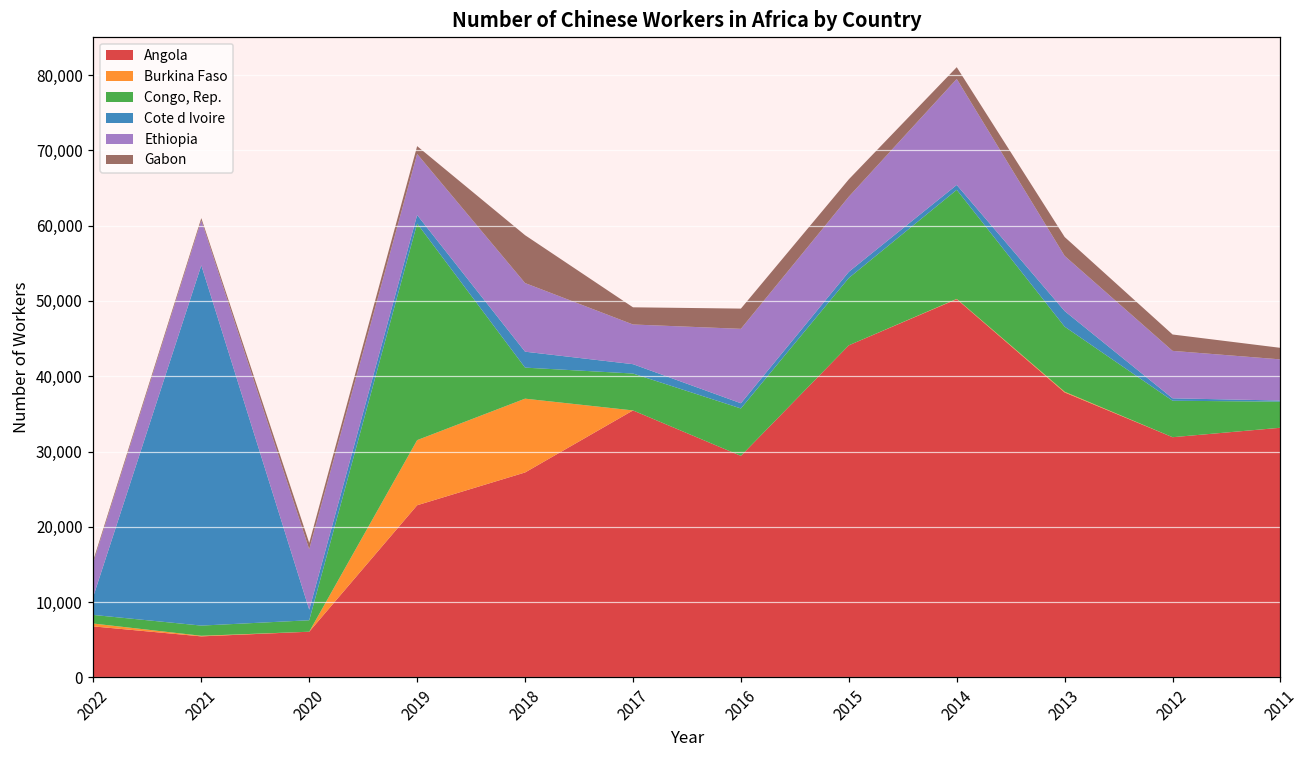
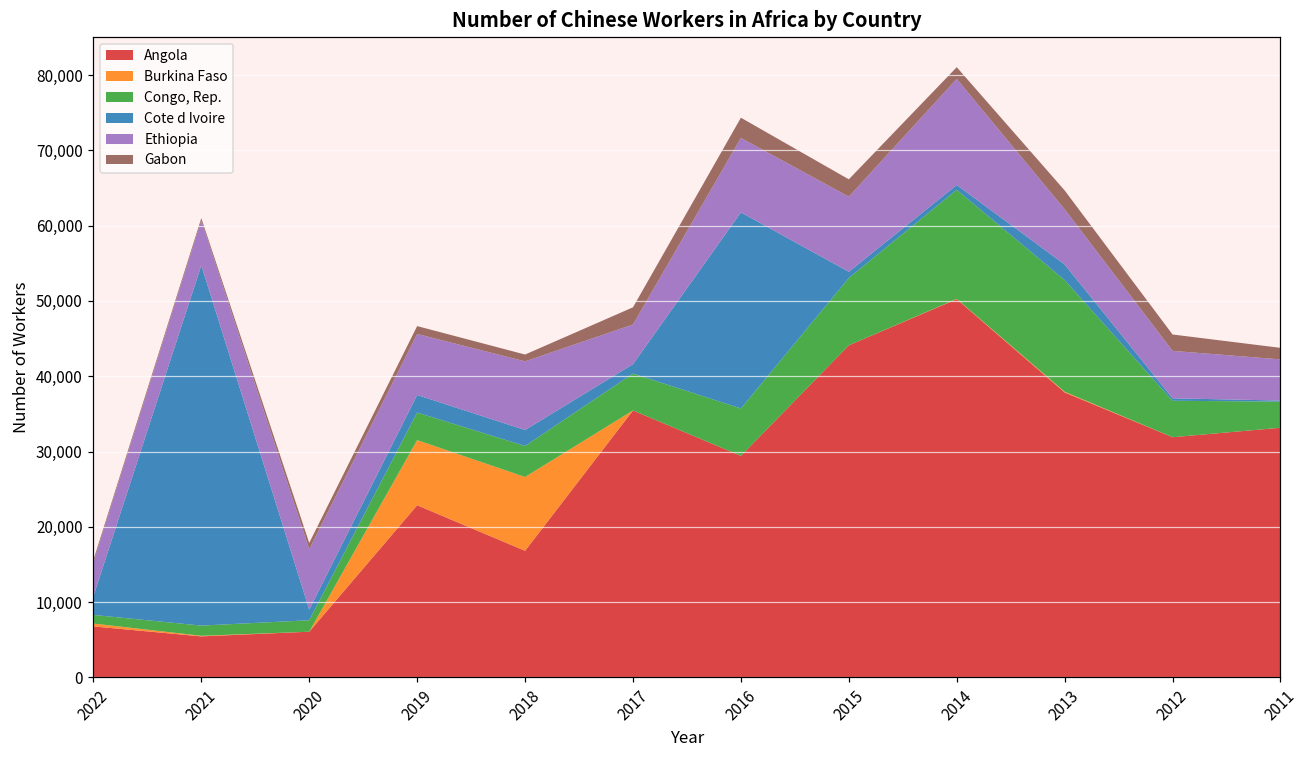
Congo, Rep., 2019: 29,000 -> 4,000
Cote d Ivoire, 2019: 1,000 -> 2,000
Angola, 2018: 27,000 -> 17,000
Gabon, 2018: 6,000 -> 1,000
Cote d Ivoire, 2016: 1,000 -> 26,000
Congo, Rep., 2013: 9,000 -> 15,000
